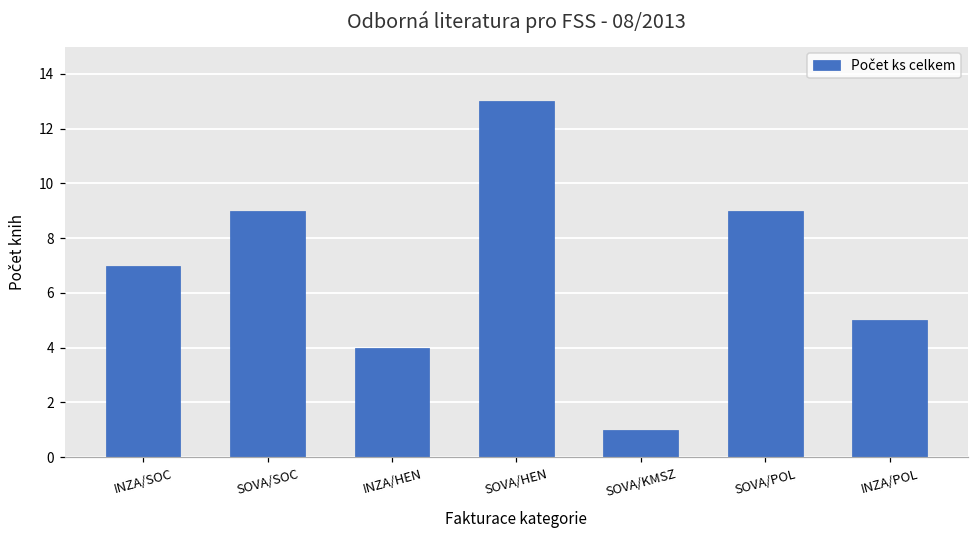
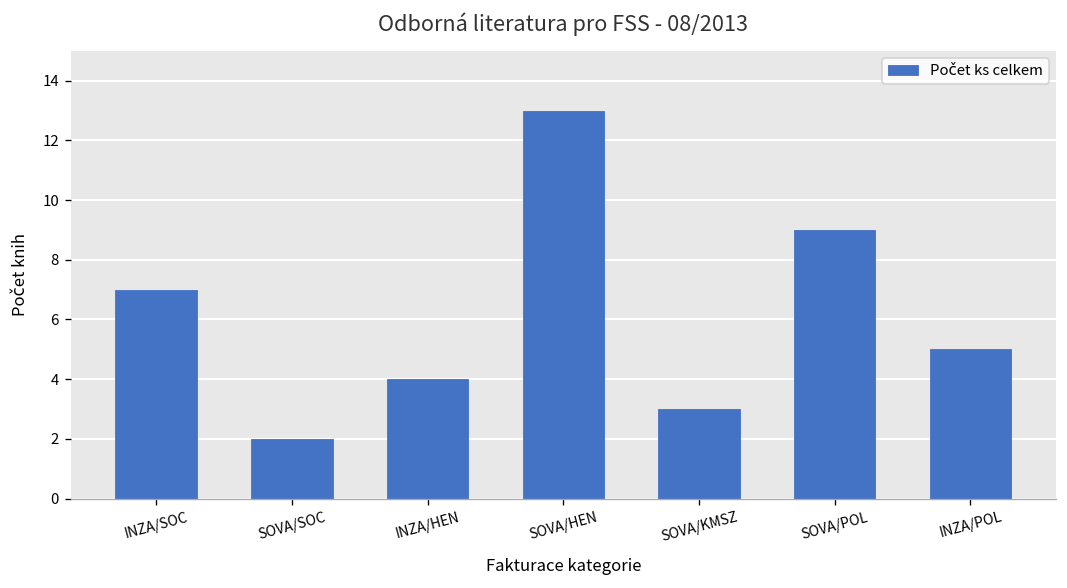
SOVA/SOC: 9 -> 2
SOVA/KMSZ: 1 -> 3
